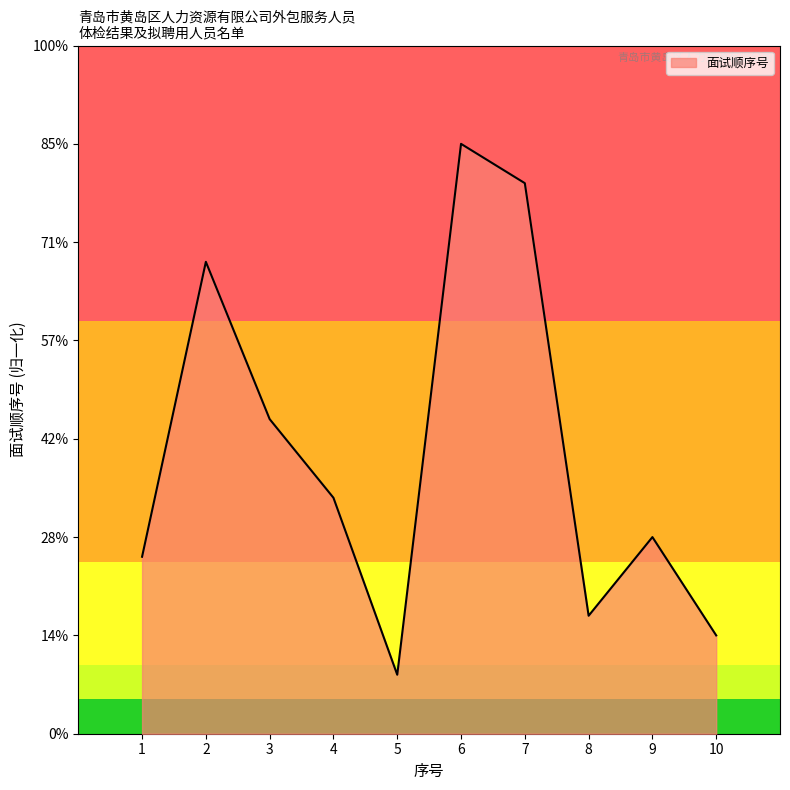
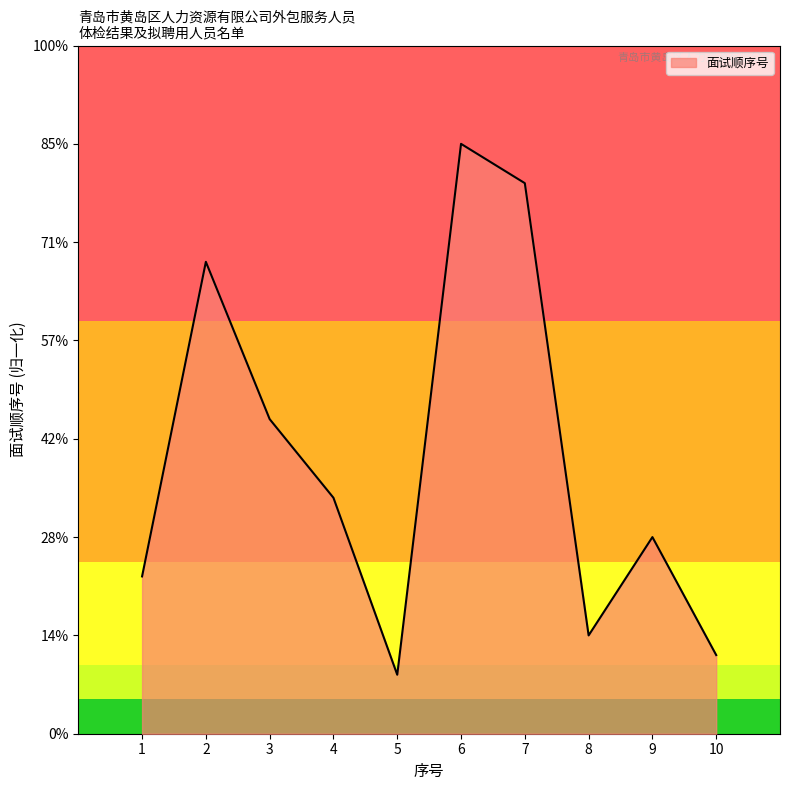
1: 26% -> 23%
8: 17% -> 14%
10: 14% -> 11%
